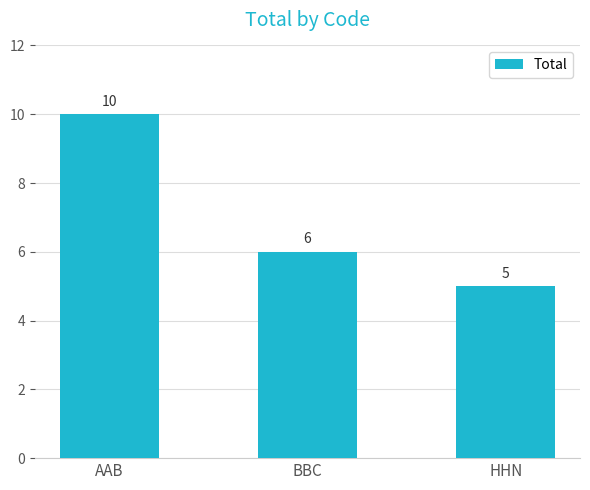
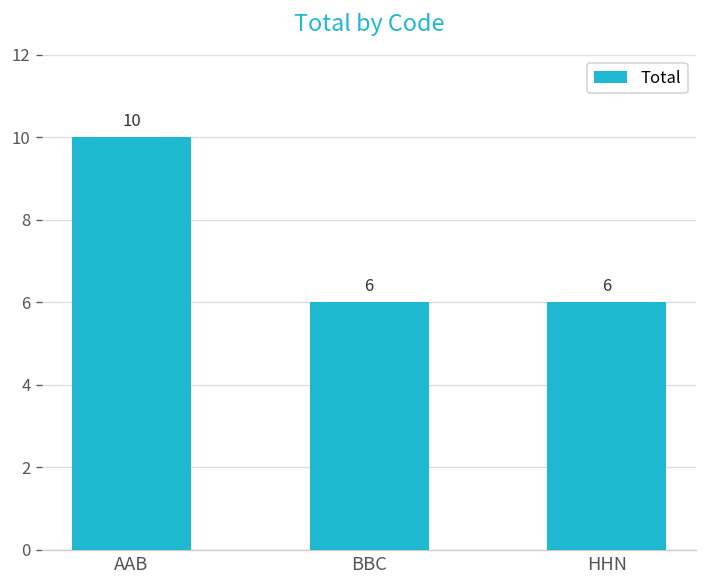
HHN: 5 -> 6
